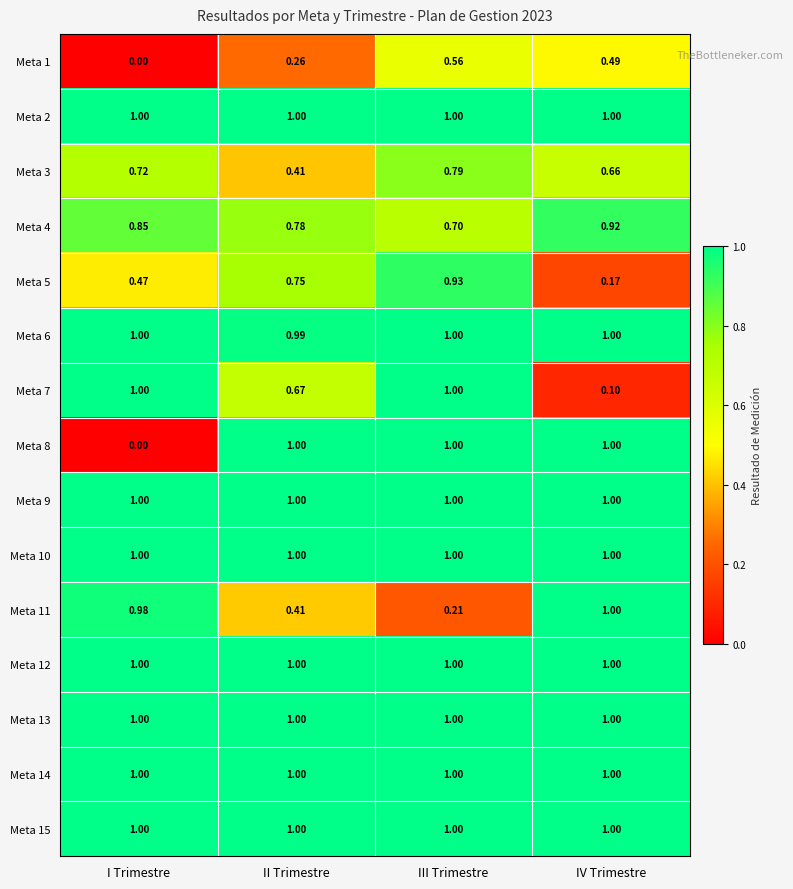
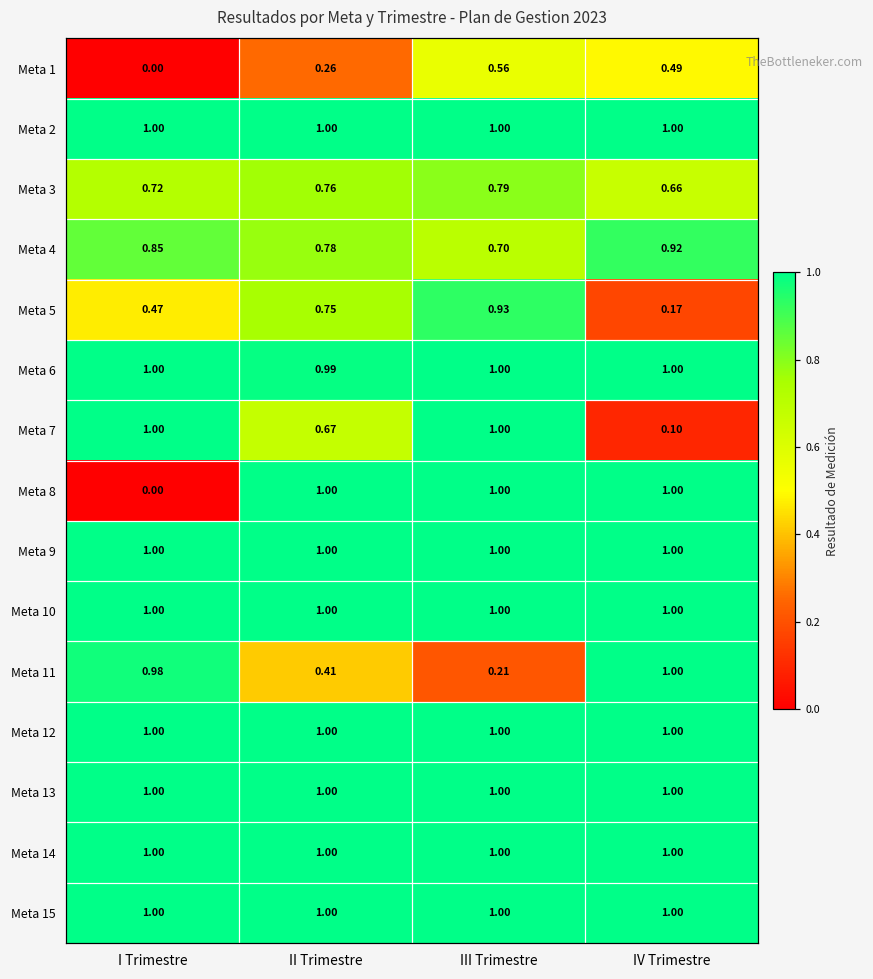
Meta 3, II Trimestre: 0.41 -> 0.76
